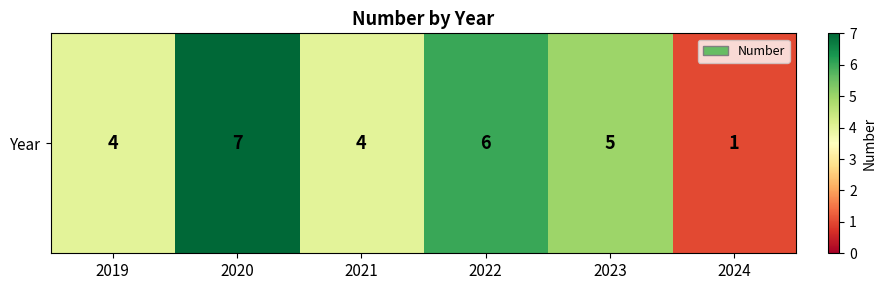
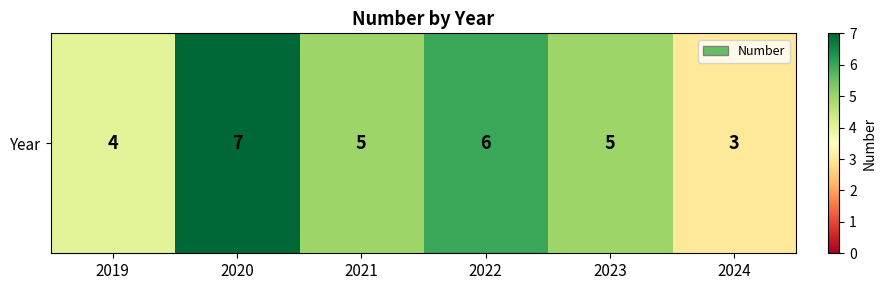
Year, 2021: 4 -> 5
Year, 2024: 1 -> 3
